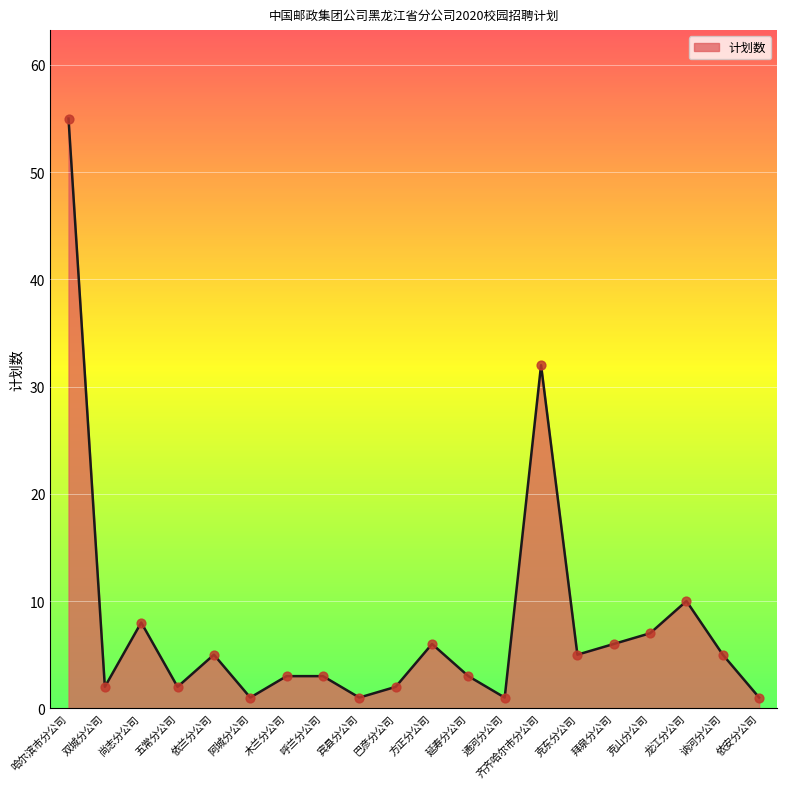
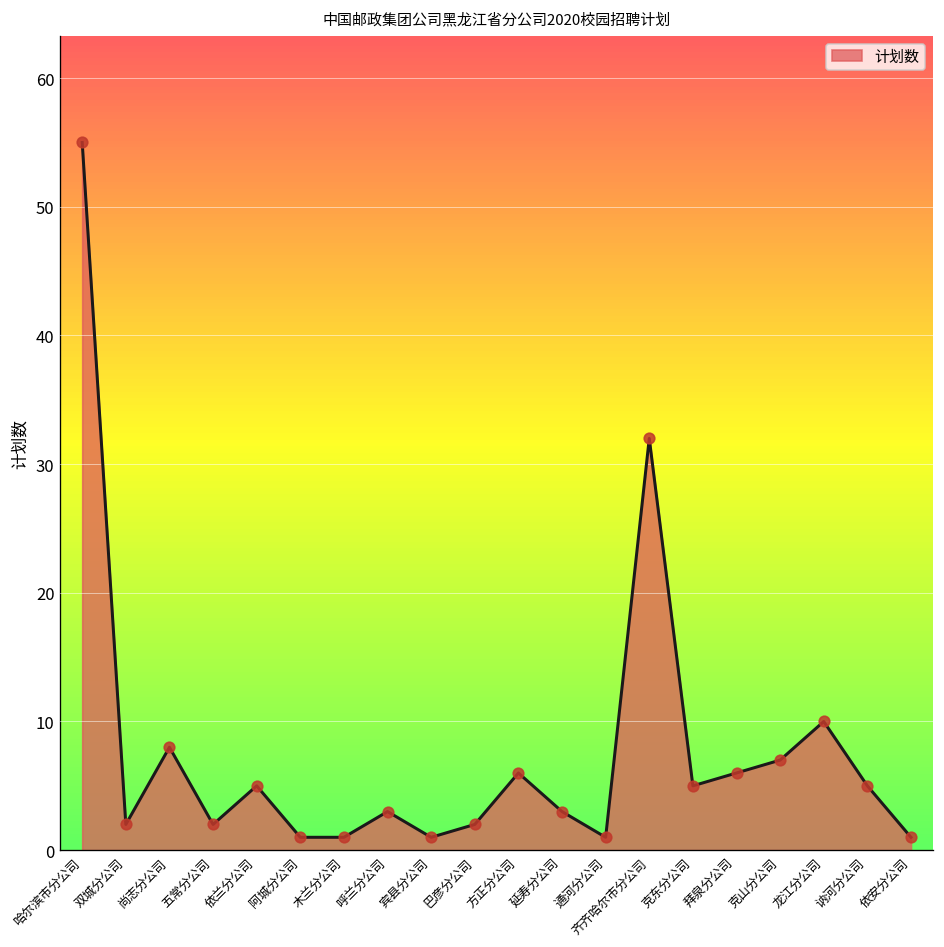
木兰分公司: 3 -> 1
